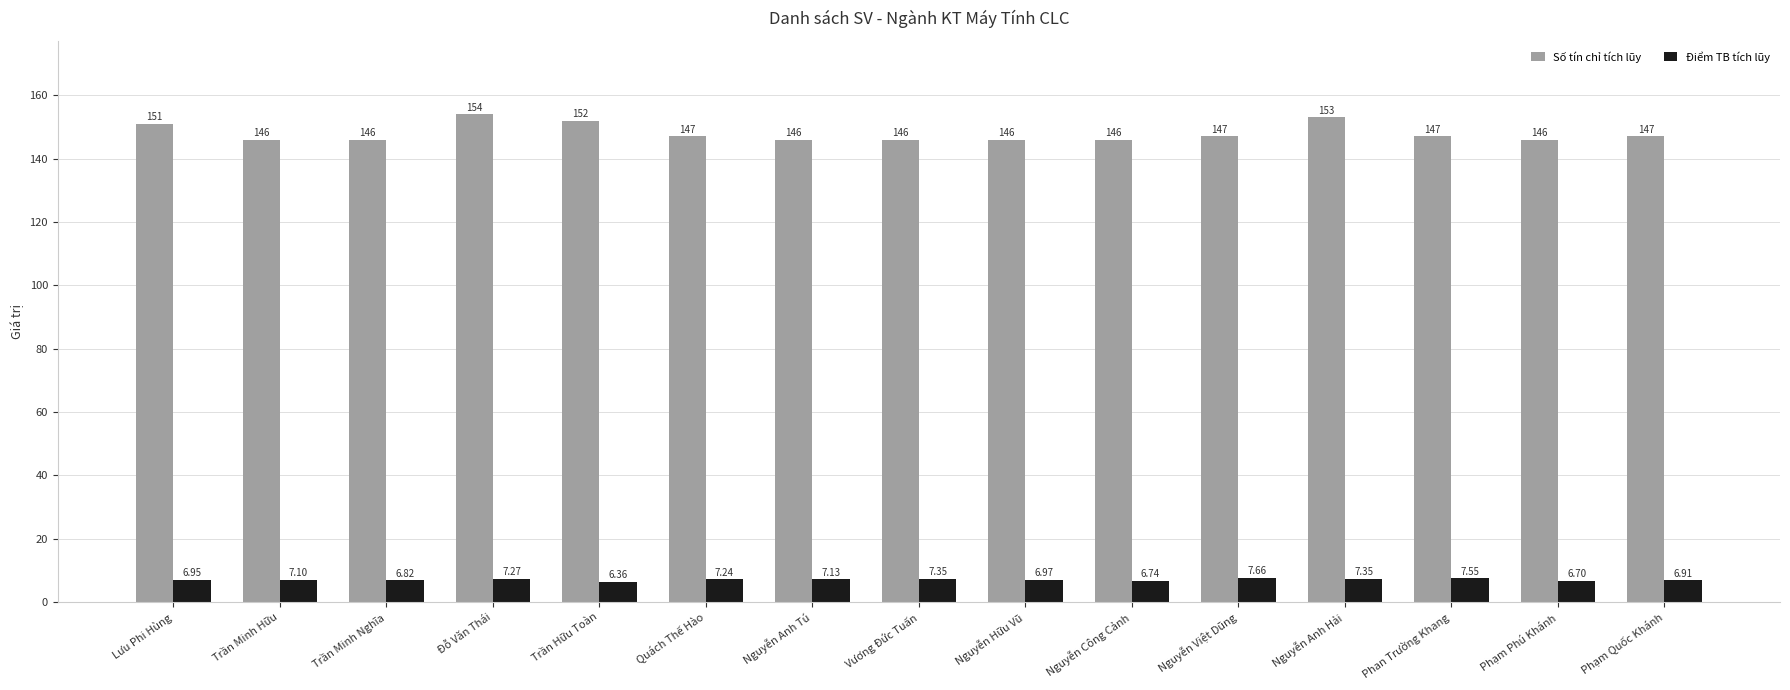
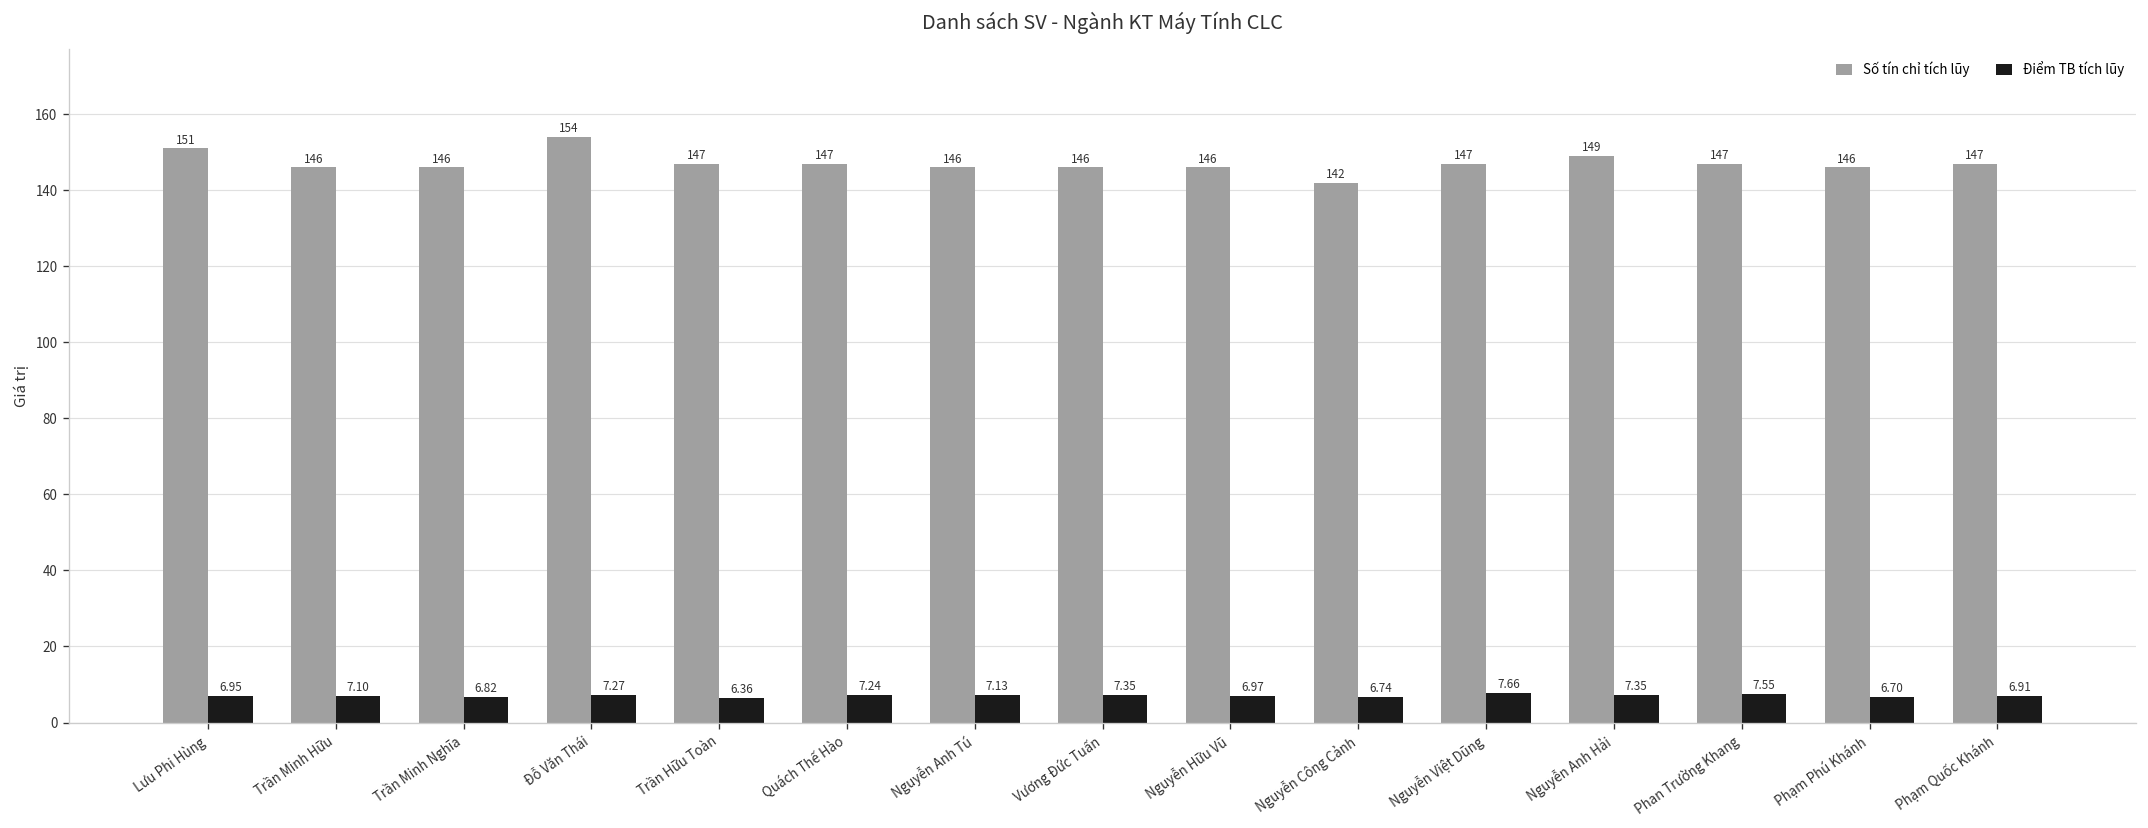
Số tín chỉ tích lũy, Trần Hữu Toàn: 152 -> 147
Số tín chỉ tích lũy, Nguyễn Công Cảnh: 146 -> 142
Số tín chỉ tích lũy, Nguyễn Anh Hải: 153 -> 149
